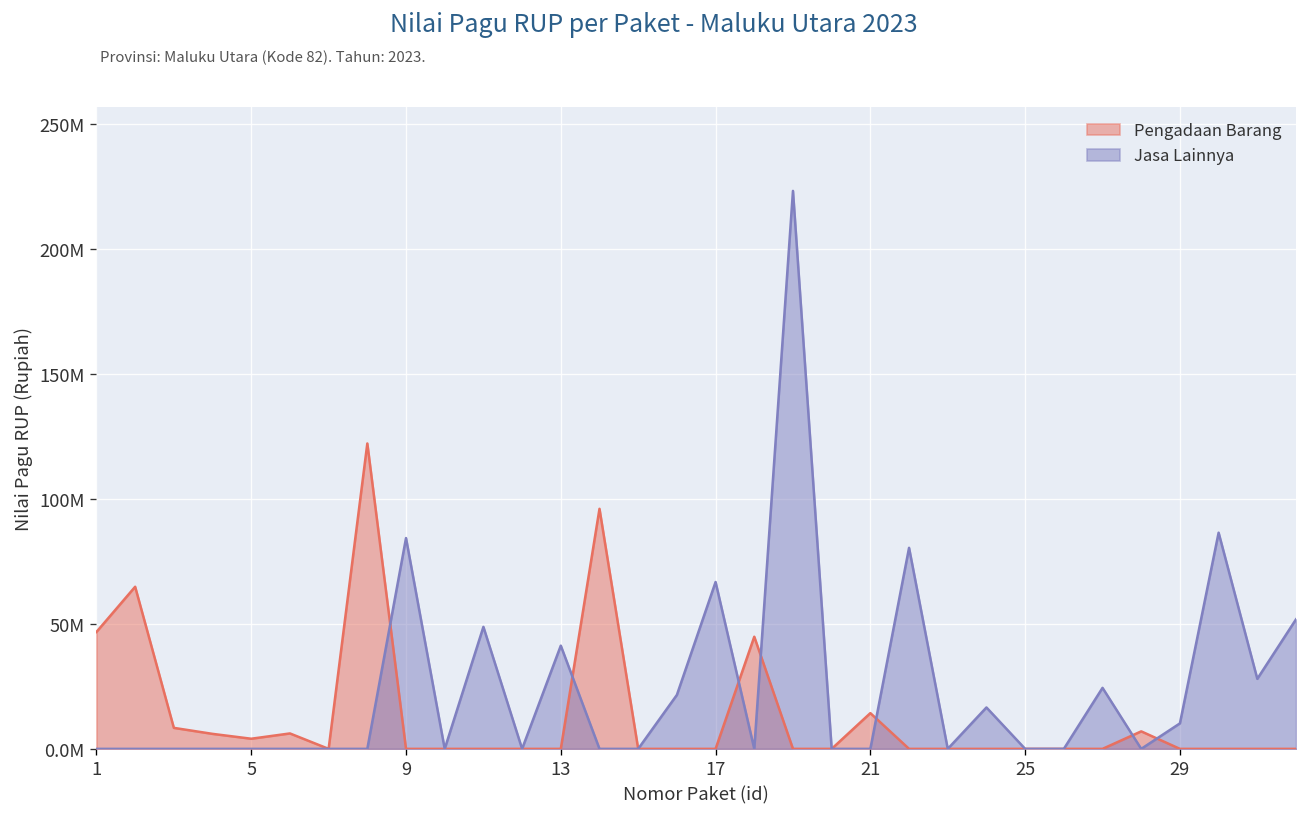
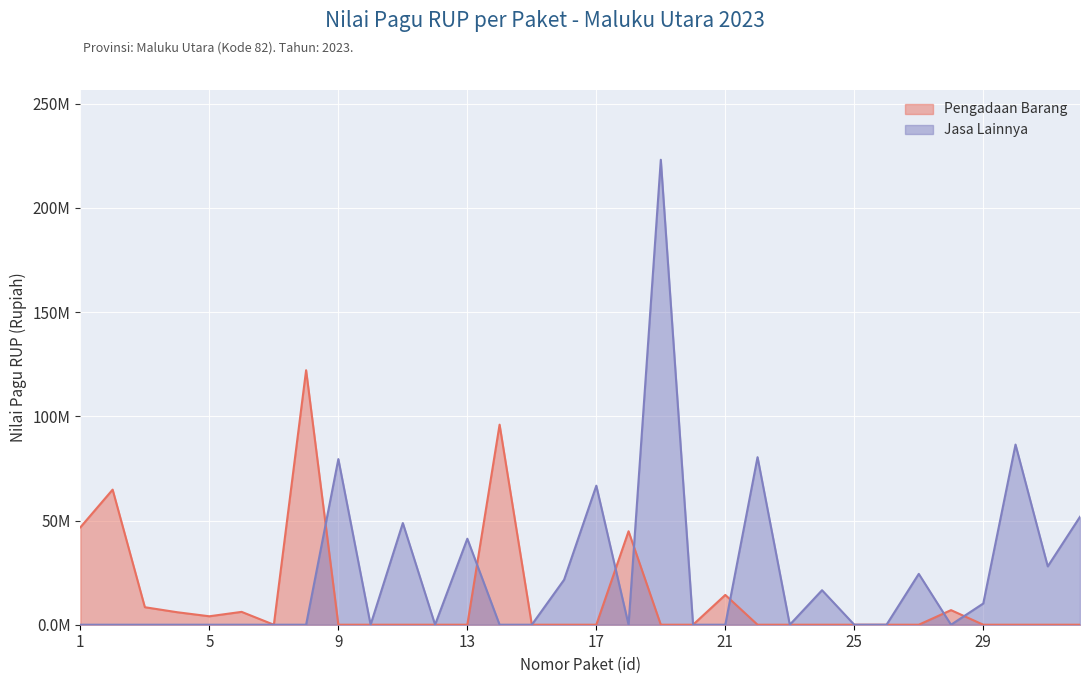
Jasa Lainnya, 9: 84000000 -> 79000000
